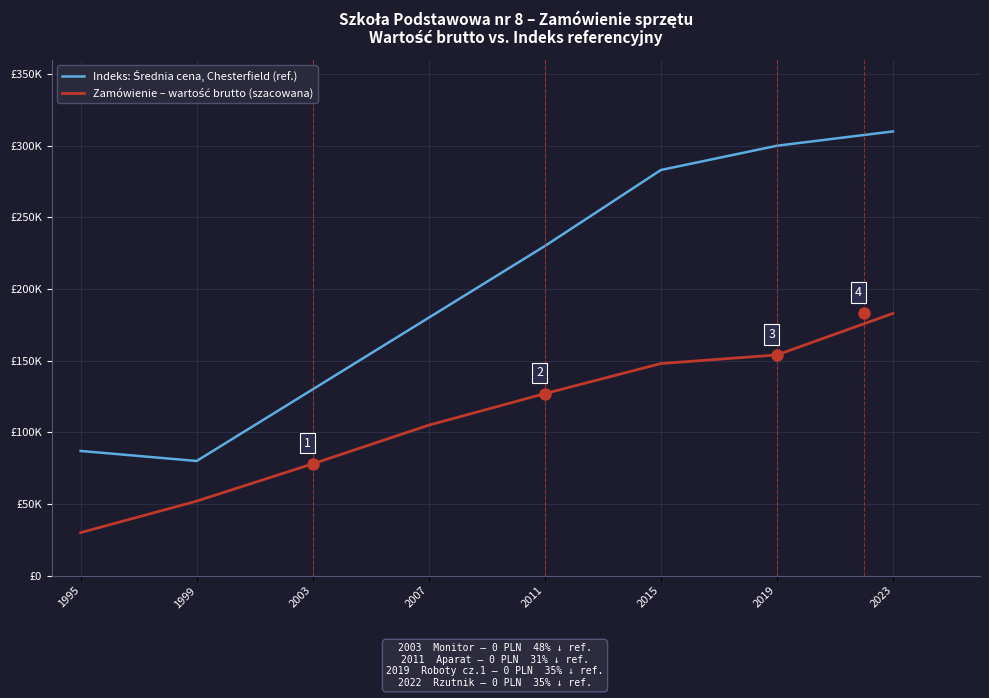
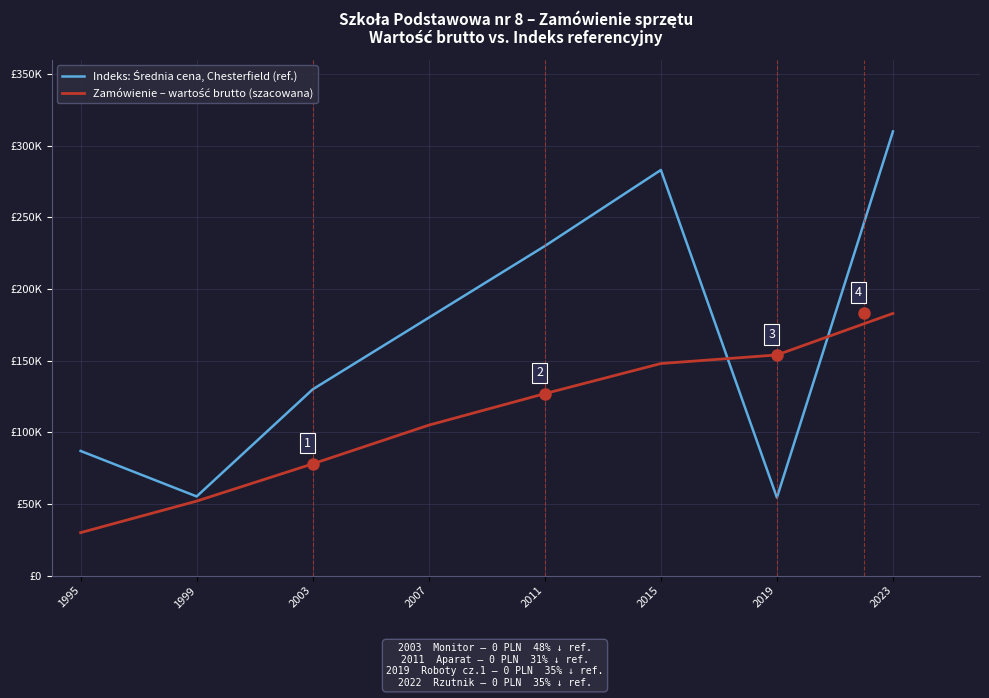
Indeks: Średnia cena, Chesterfield (ref.), 1999: £80000 -> £55000
Indeks: Średnia cena, Chesterfield (ref.), 2019: £300000 -> £54000
